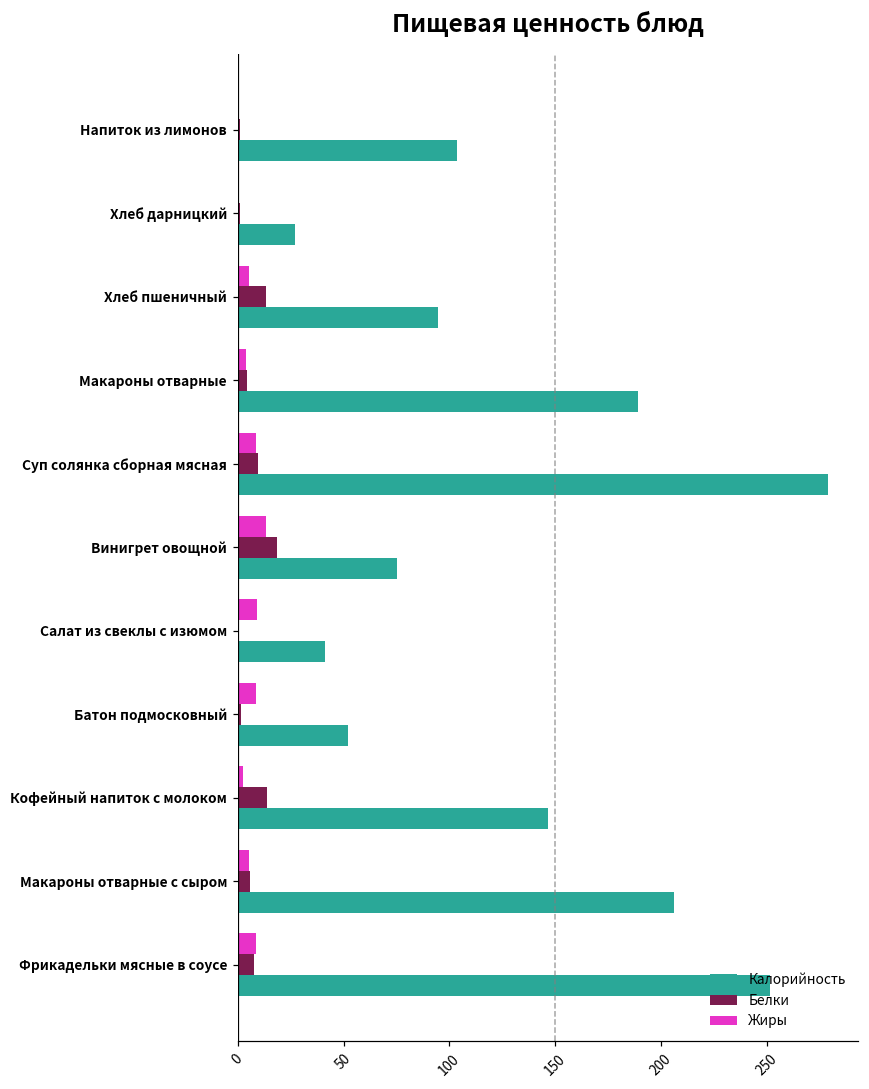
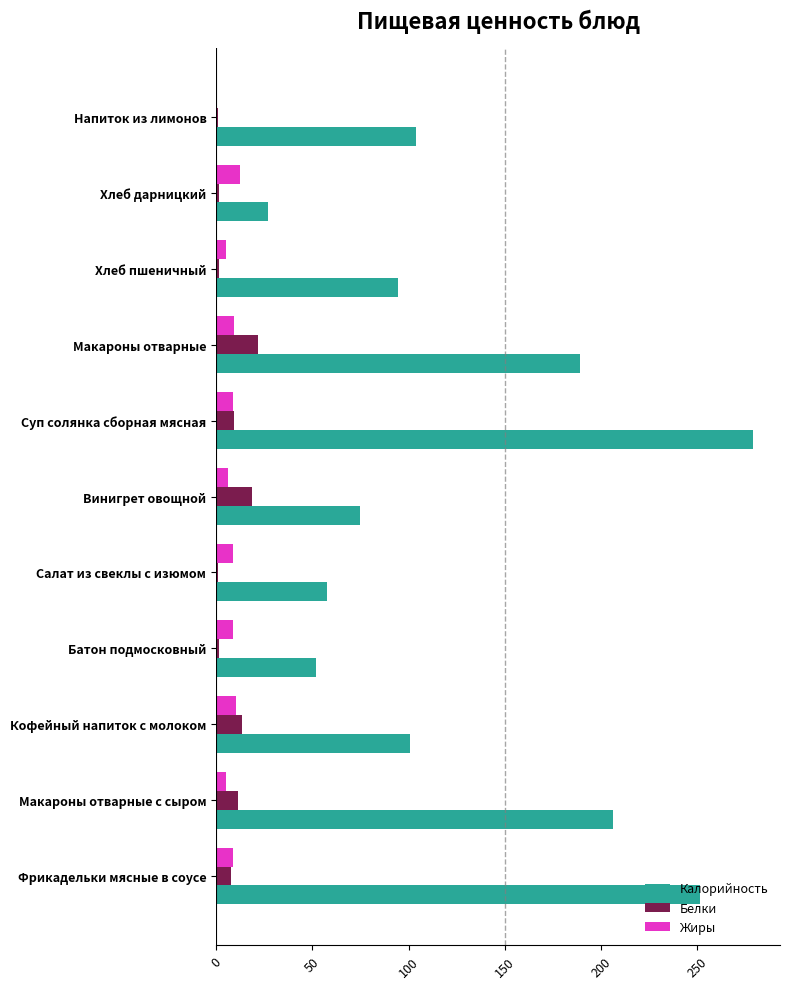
Жиры, Хлеб дарницкий: 0 -> 12
Белки, Хлеб пшеничный: 14 -> 2
Жиры, Макароны отварные: 4 -> 9
Белки, Макароны отварные: 5 -> 22
Жиры, Винигрет овощной: 13 -> 6
Калорийность, Салат из свеклы с изюмом: 41 -> 57
Жиры, Кофейный напиток с молоком: 3 -> 10
Калорийность, Кофейный напиток с молоком: 146 -> 101
Белки, Макароны отварные с сыром: 6 -> 11
